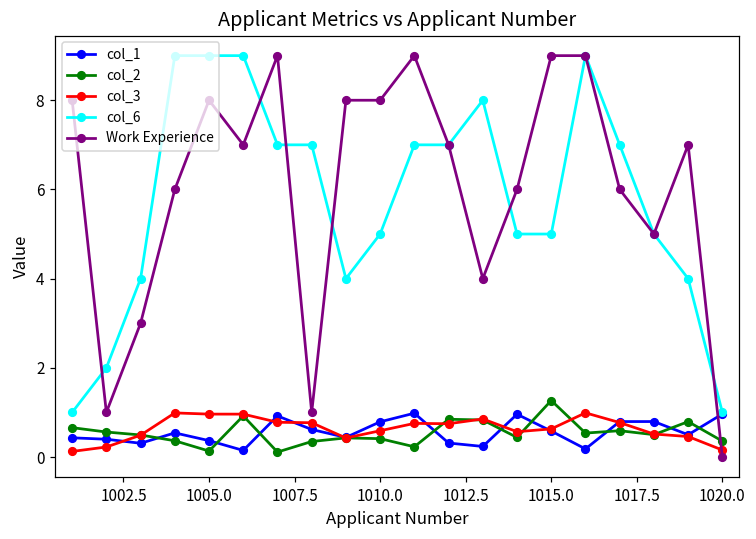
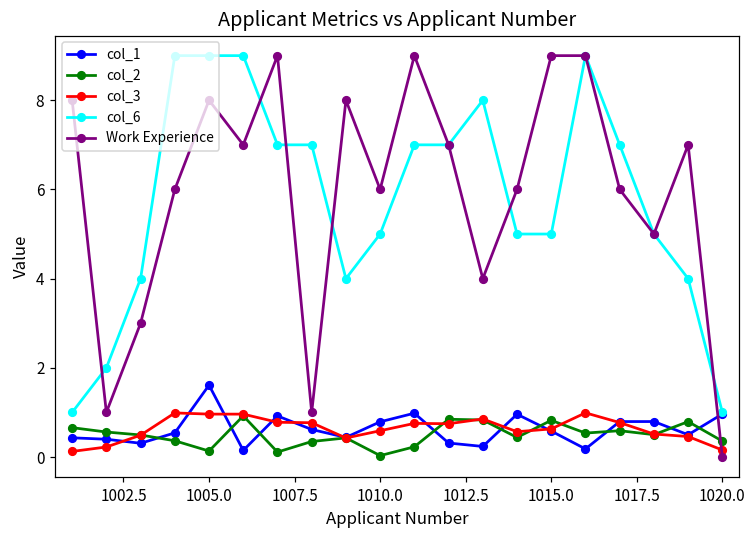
col_1, 1005.0: 0.4 -> 1.6
col_2, 1010.0: 0.4 -> 0.0
Work Experience, 1010.0: 8 -> 6
col_2, 1015.0: 1.3 -> 0.8
